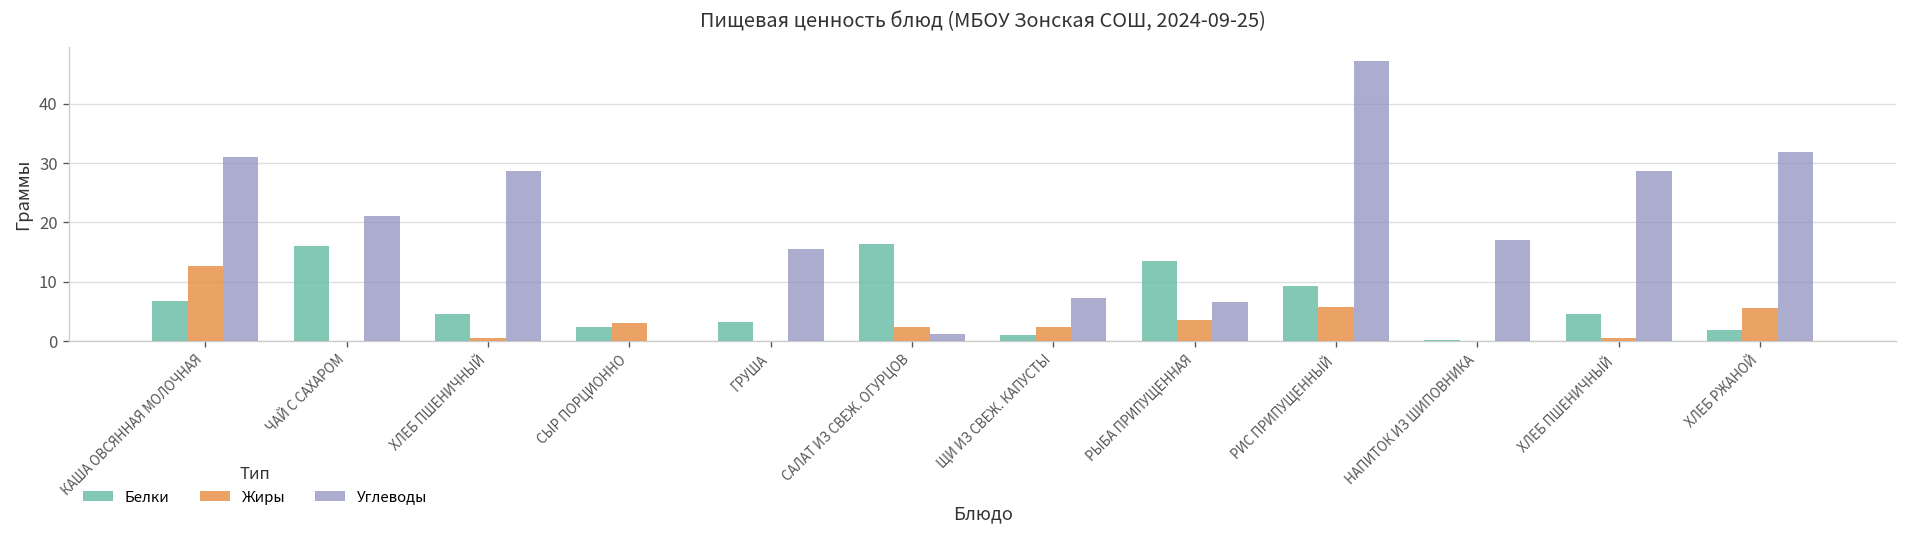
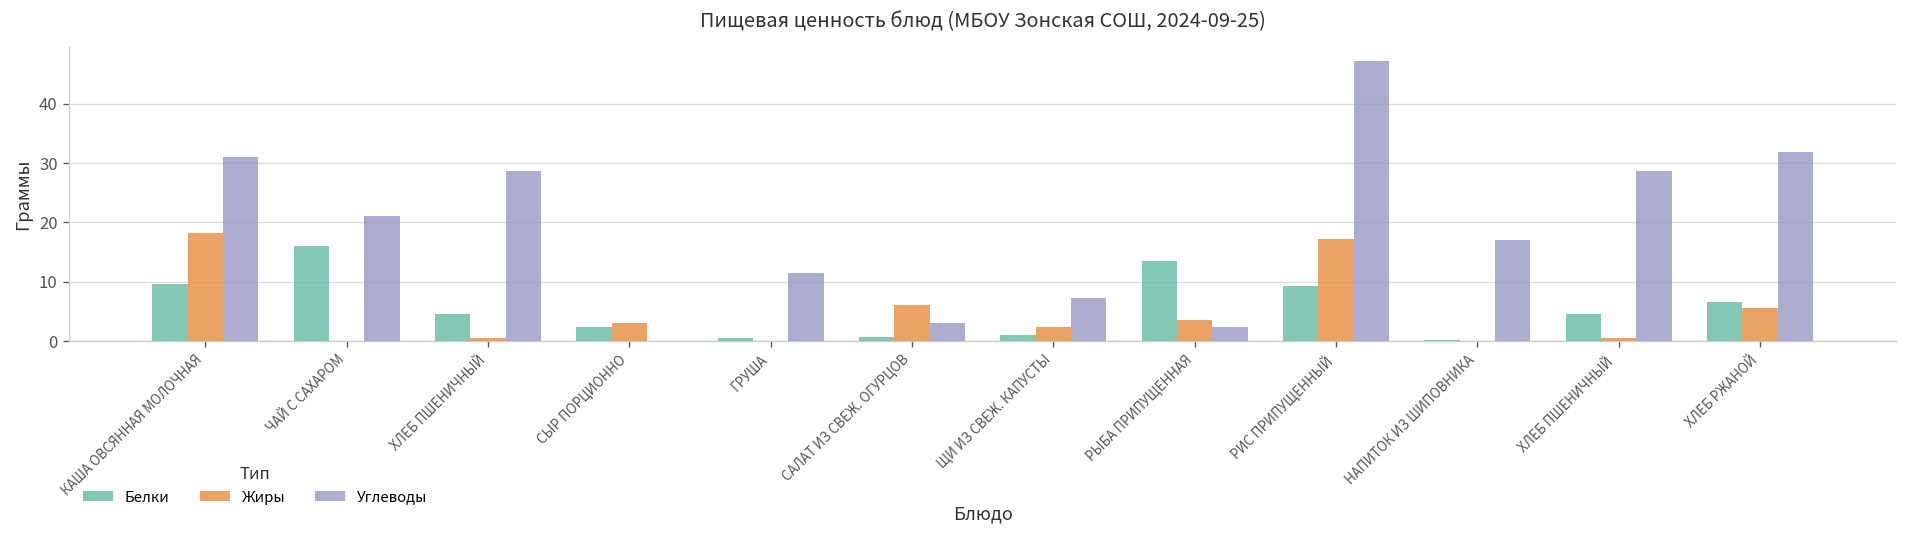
Белки, КАША ОВСЯННАЯ МОЛОЧНАЯ: 7 -> 10
Жиры, КАША ОВСЯННАЯ МОЛОЧНАЯ: 13 -> 18
Белки, ГРУША: 3 -> 0
Углеводы, ГРУША: 16 -> 11
Белки, САЛАТ ИЗ СВЕЖ. ОГУРЦОВ: 16 -> 1
Жиры, САЛАТ ИЗ СВЕЖ. ОГУРЦОВ: 2 -> 6
Углеводы, САЛАТ ИЗ СВЕЖ. ОГУРЦОВ: 1 -> 3
Углеводы, РЫБА ПРИПУЩЕННАЯ: 7 -> 2
Жиры, РИС ПРИПУЩЕННЫЙ: 6 -> 17
Белки, ХЛЕБ РЖАНОЙ: 2 -> 7
